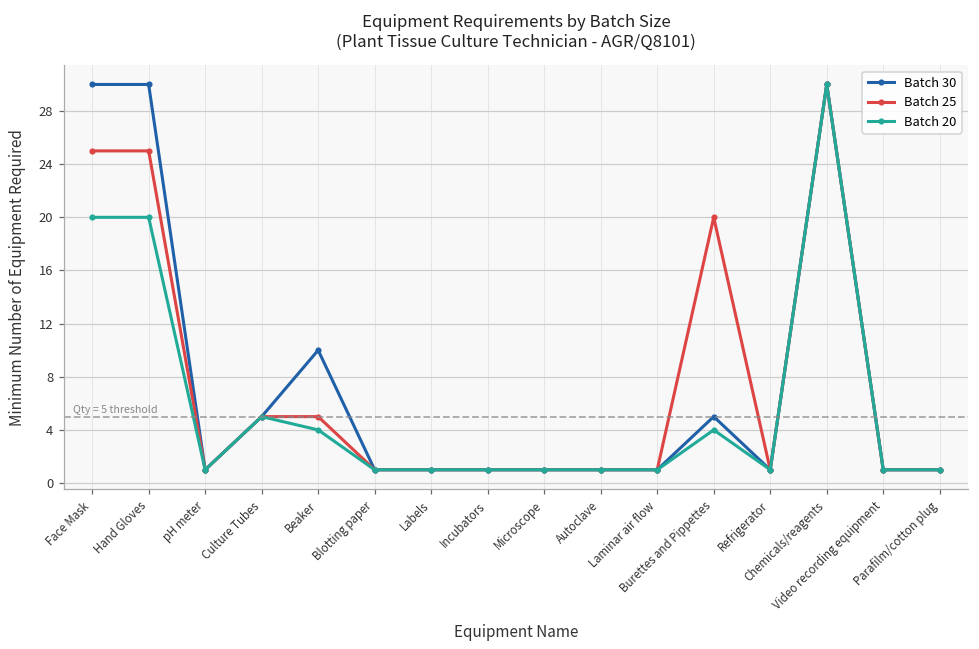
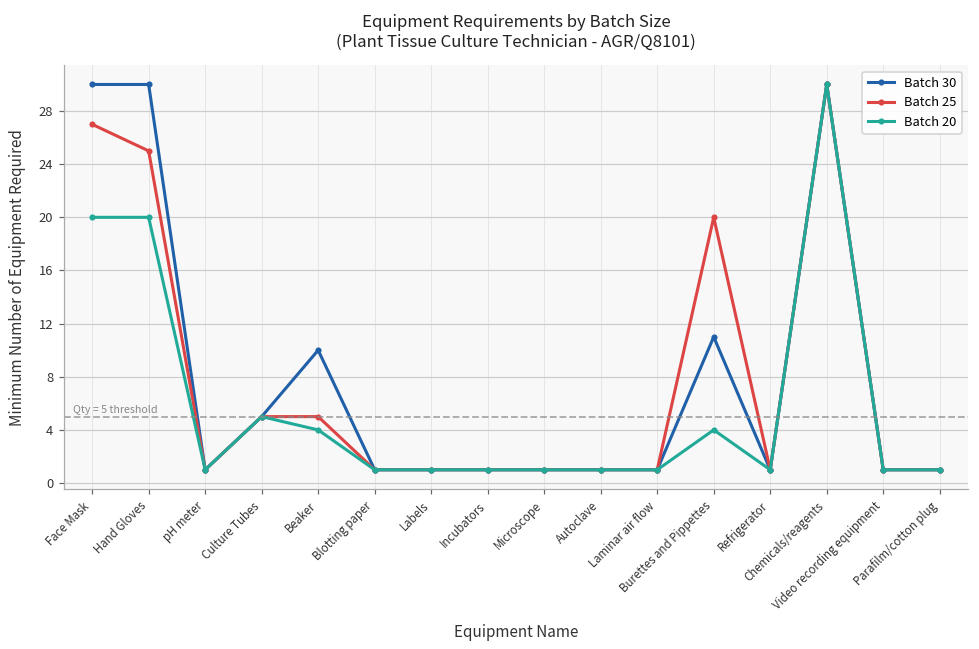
Batch 25, Face Mask: 25 -> 27
Batch 30, Burettes and Pippettes: 5 -> 11
